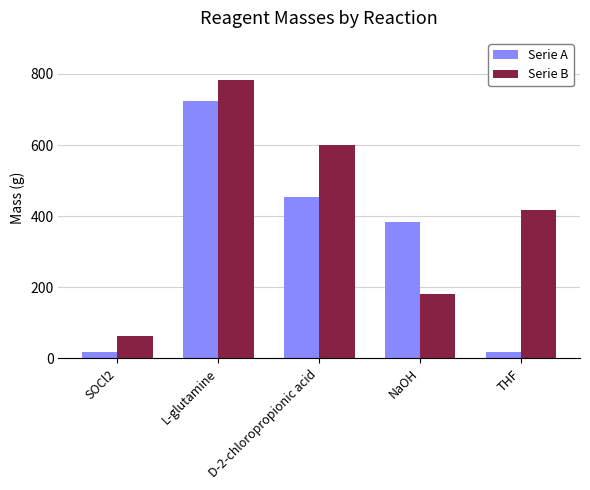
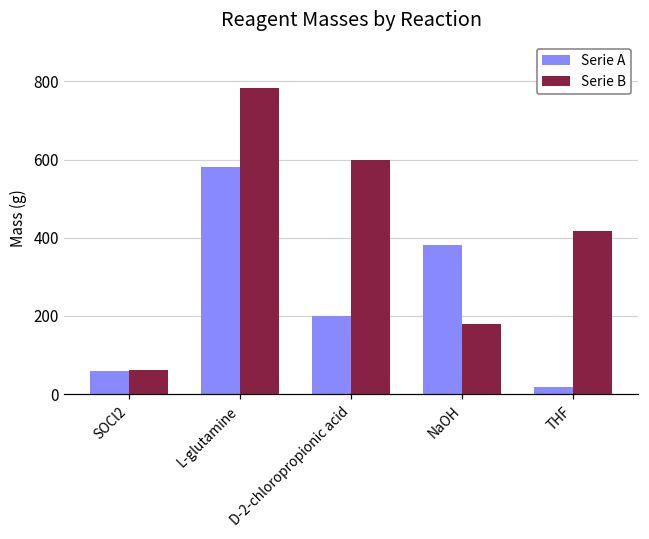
Serie A, SOCl2: 20 -> 60
Serie A, L-glutamine: 720 -> 580
Serie A, D-2-chloropropionic acid: 450 -> 200
